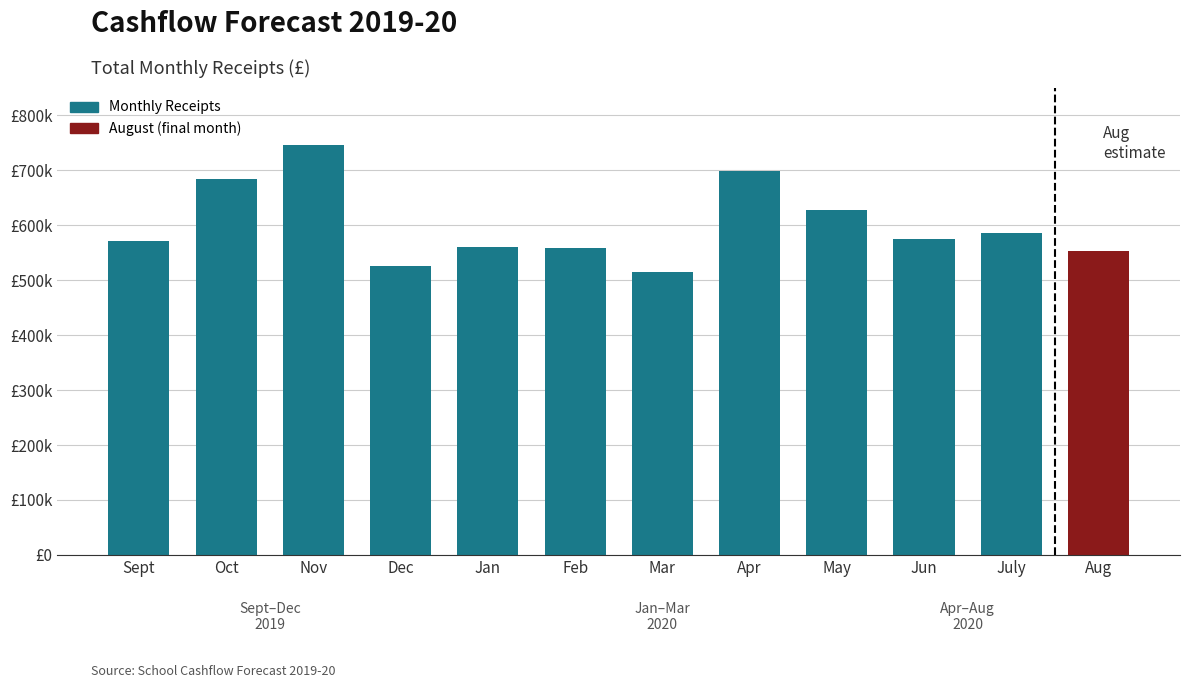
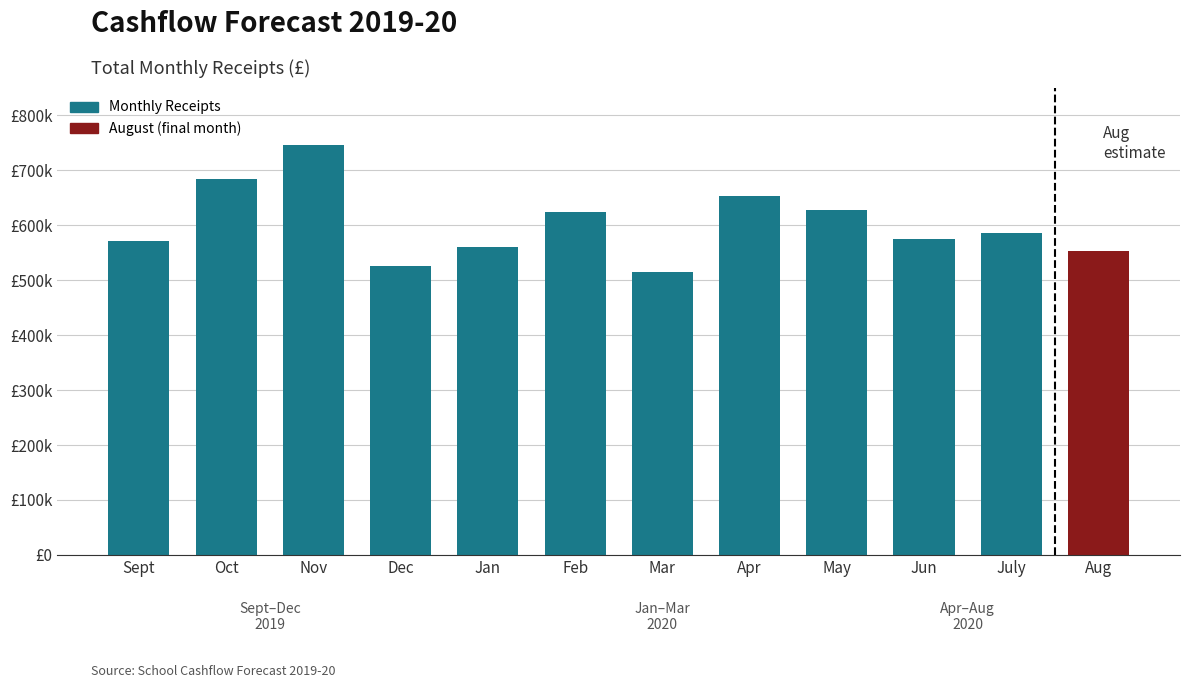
Feb: £560000 -> £620000
Apr: £700000 -> £650000
